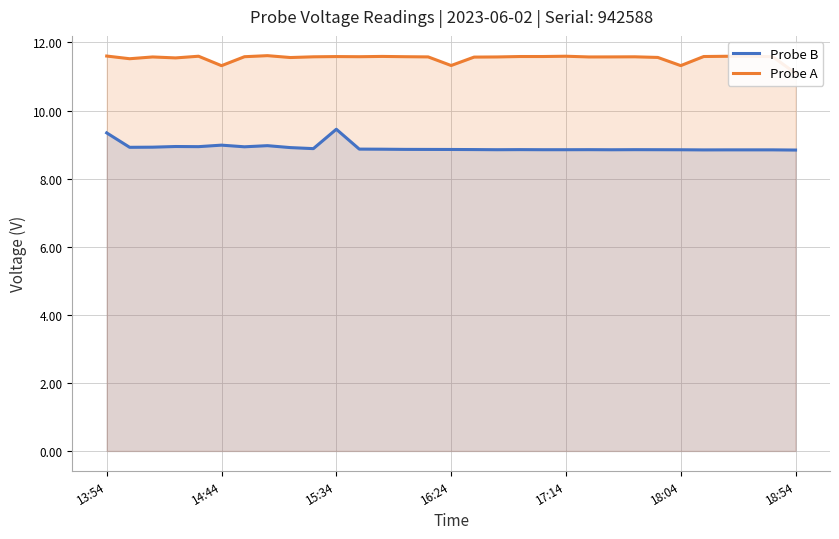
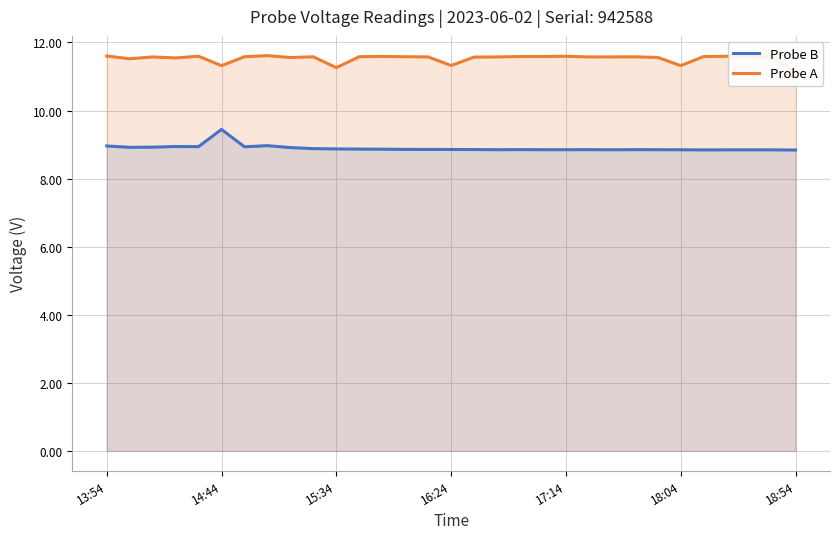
Probe B, 13:54: 9.3 -> 9.0
Probe B, 14:44: 9.0 -> 9.4
Probe B, 15:34: 9.4 -> 8.9
Probe A, 15:34: 11.6 -> 11.3
